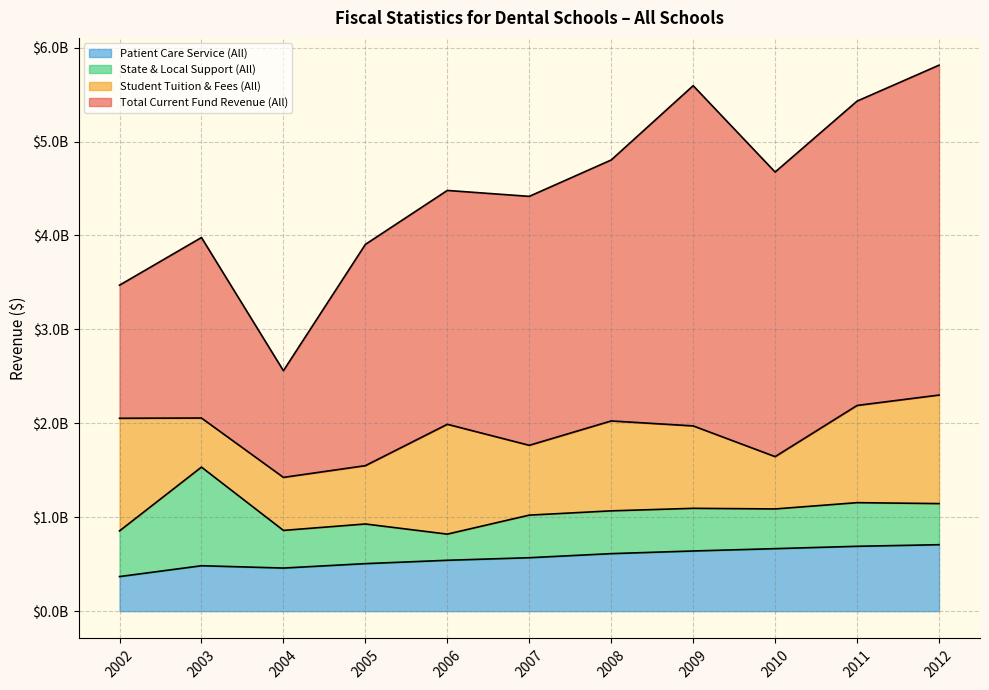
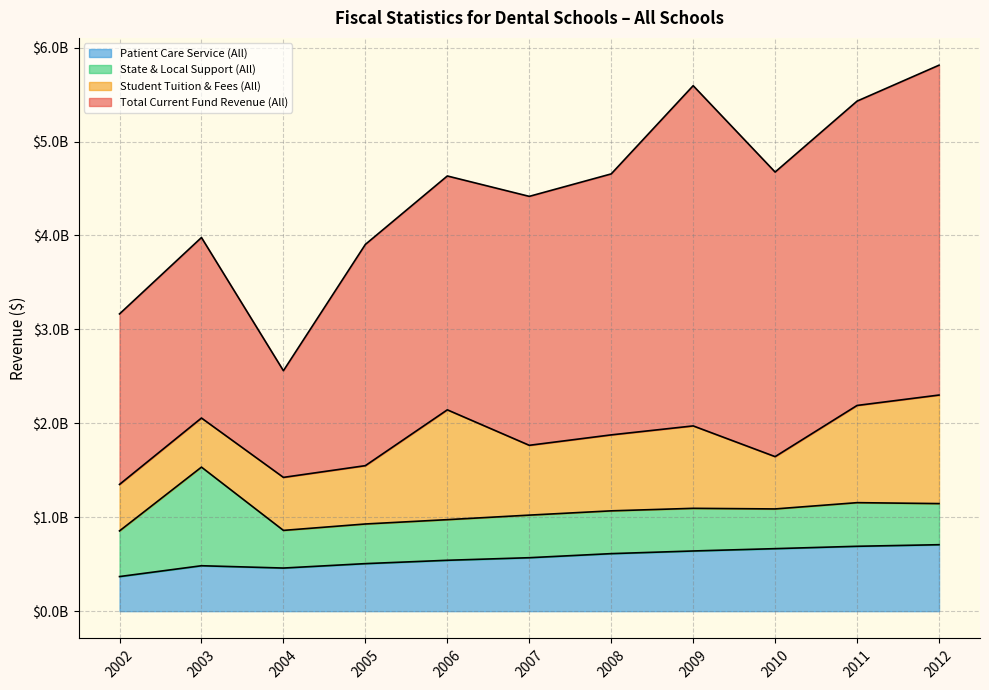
Student Tuition & Fees (All), 2002: $1200000000 -> $500000000
Total Current Fund Revenue (All), 2002: $1400000000 -> $1800000000
State & Local Support (All), 2006: $300000000 -> $400000000
Student Tuition & Fees (All), 2008: $1000000000 -> $800000000
